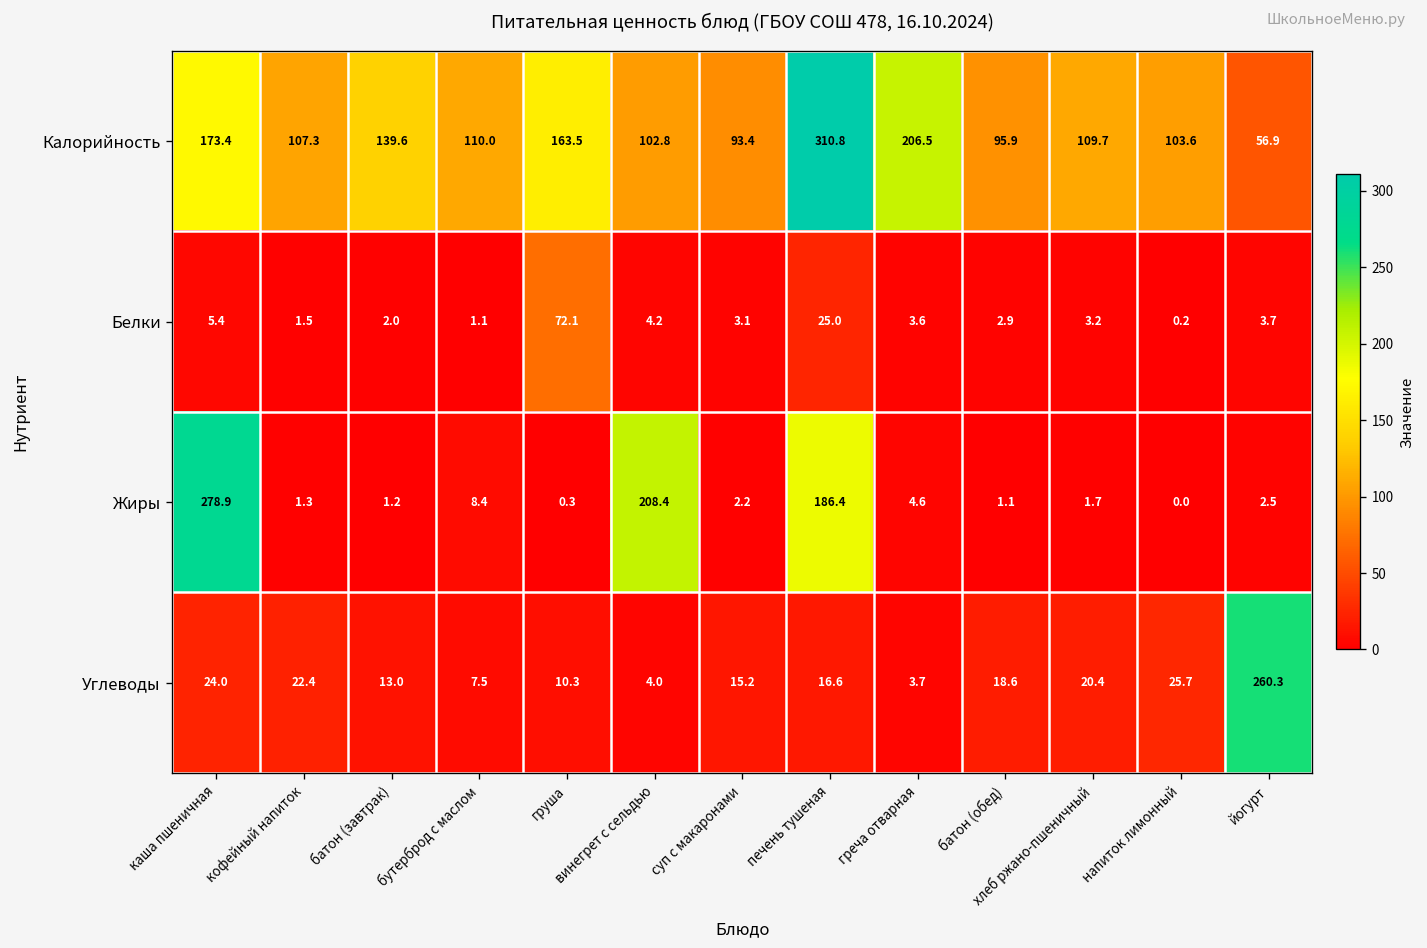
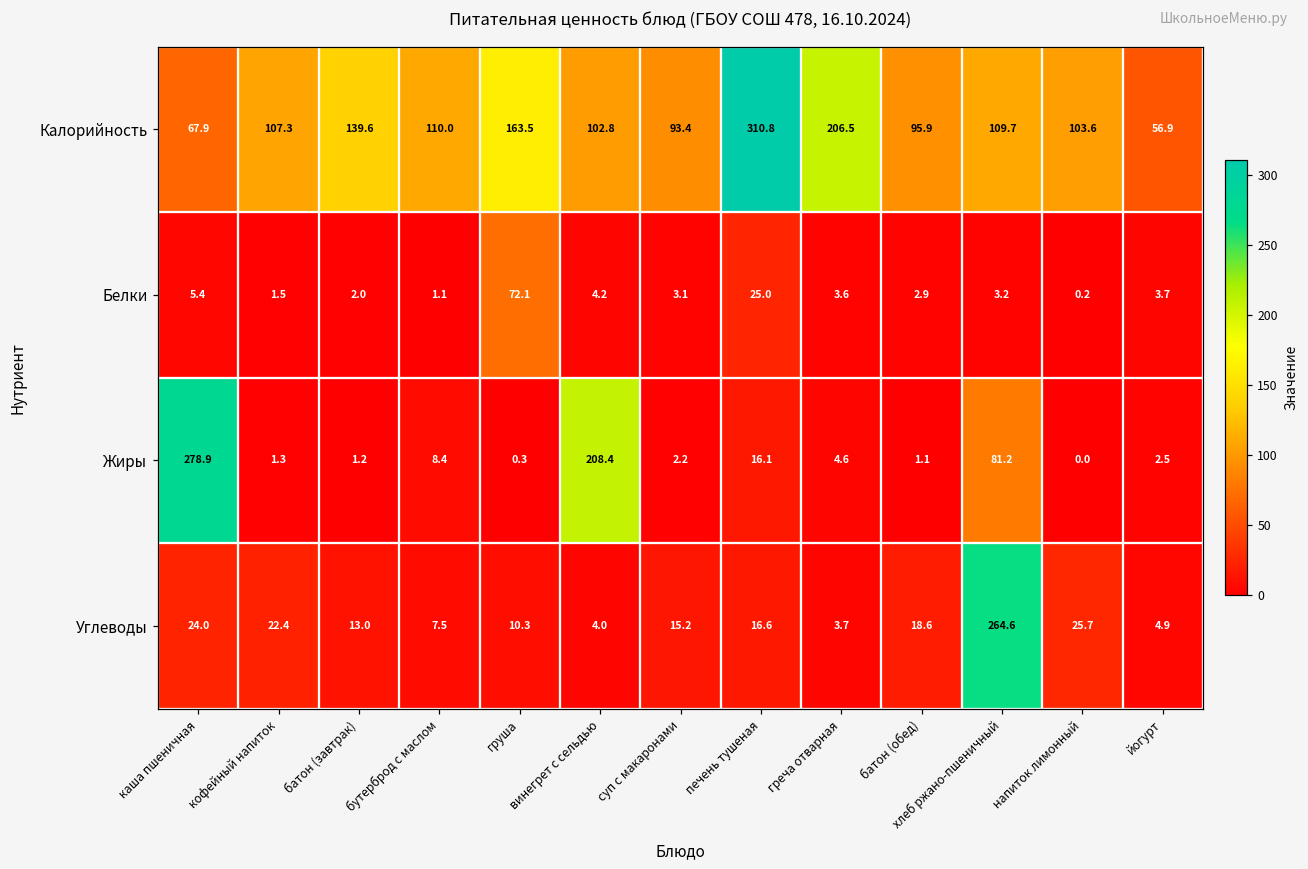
Калорийность, каша пшеничная: 173.4 -> 67.9
Жиры, печень тушеная: 186.4 -> 16.1
Жиры, хлеб ржано-пшеничный: 1.7 -> 81.2
Углеводы, хлеб ржано-пшеничный: 20.4 -> 264.6
Углеводы, йогурт: 260.3 -> 4.9
